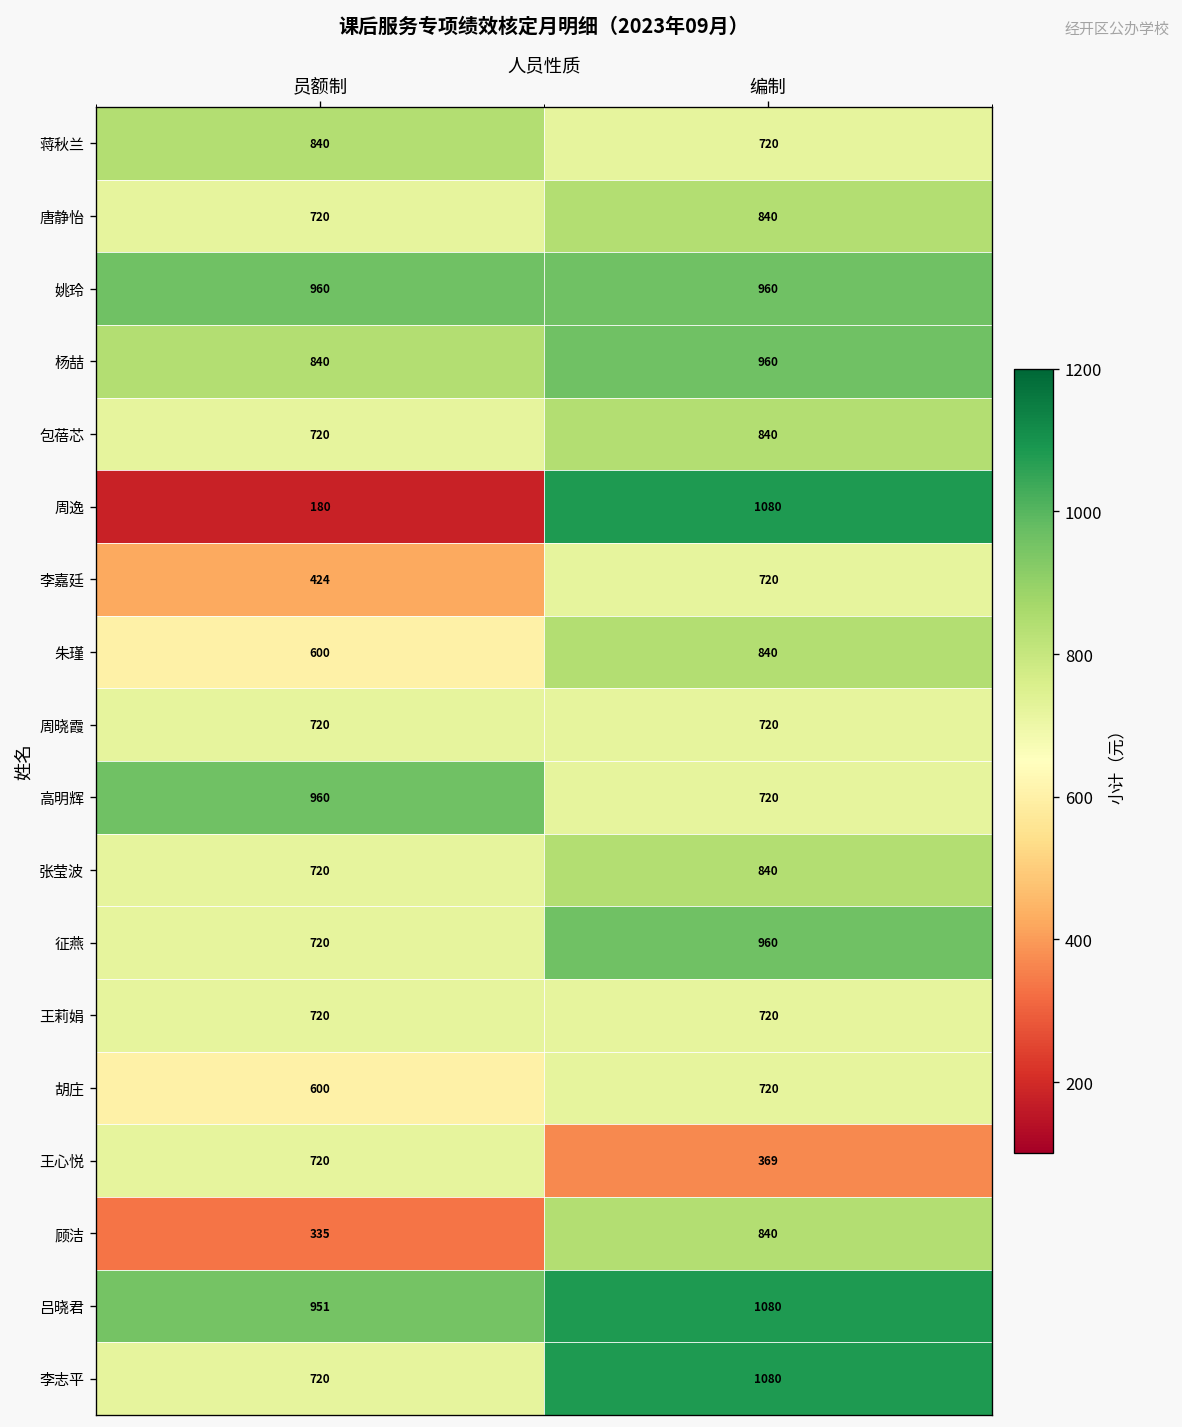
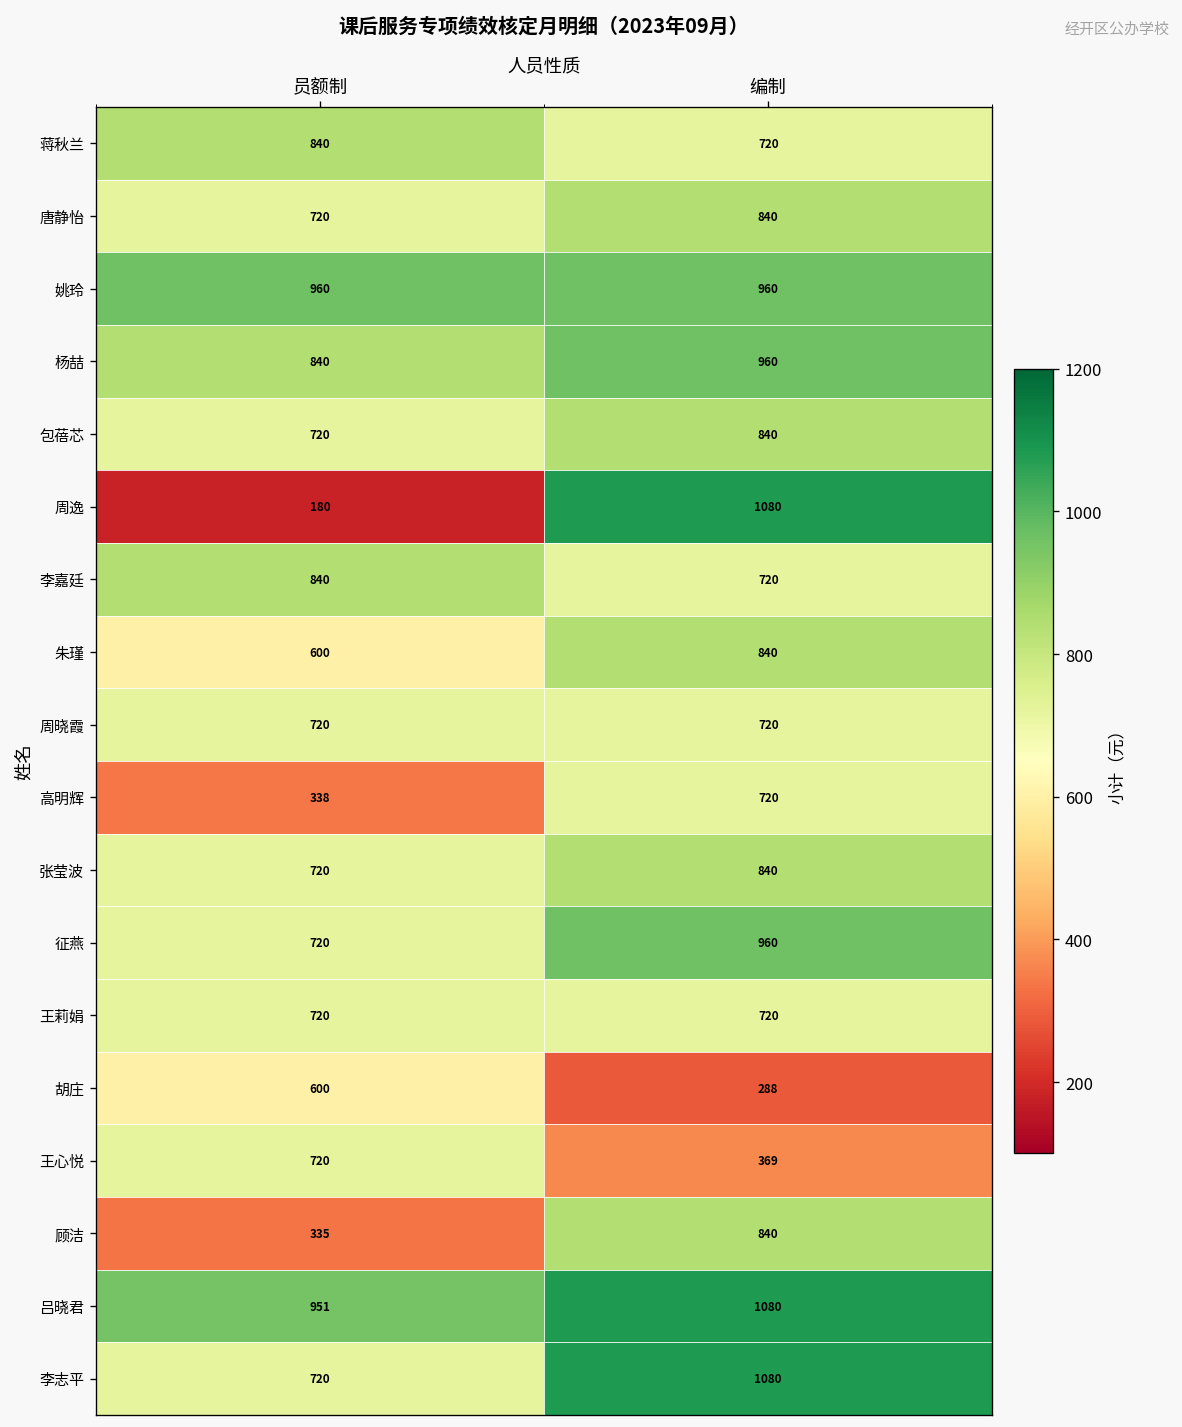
李嘉廷, 员额制: 424 -> 840
高明辉, 员额制: 960 -> 338
胡庄, 编制: 720 -> 288
